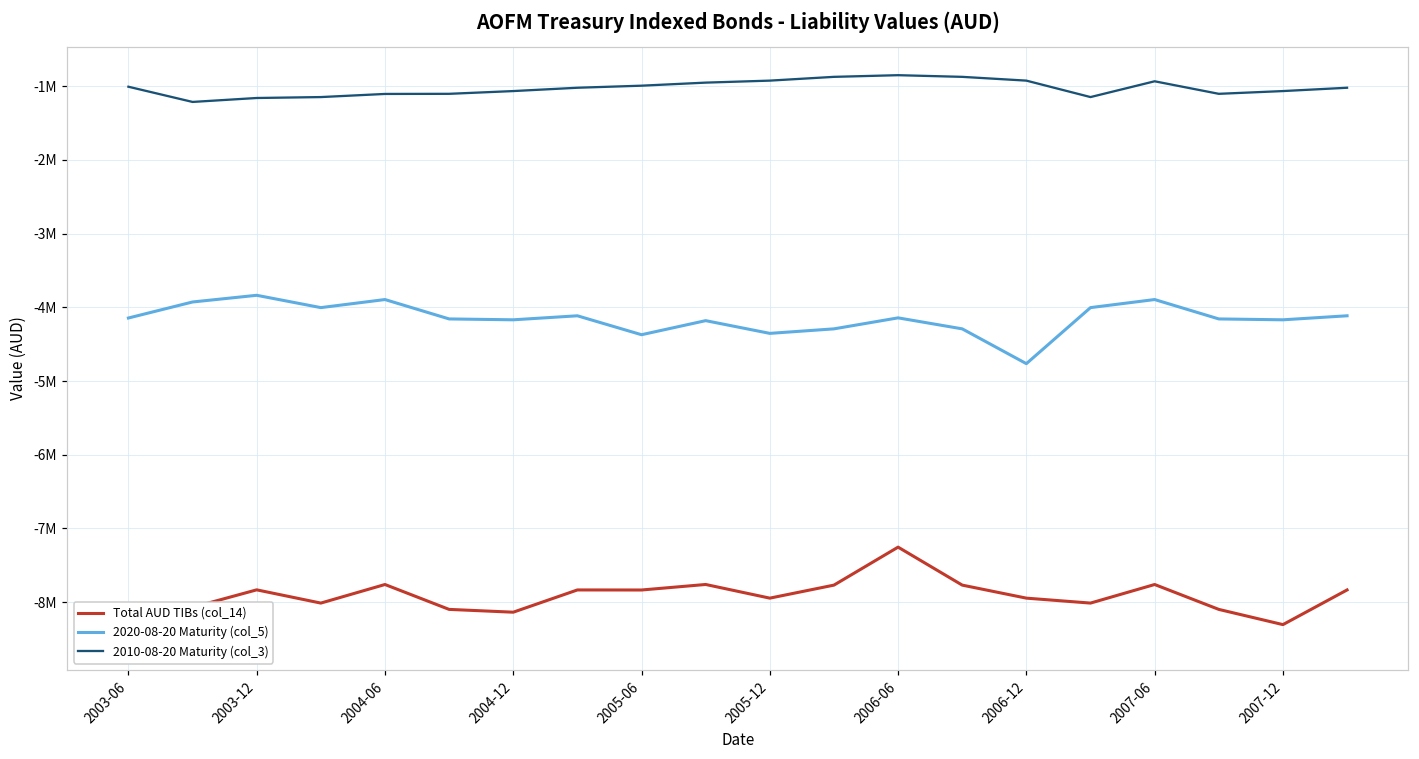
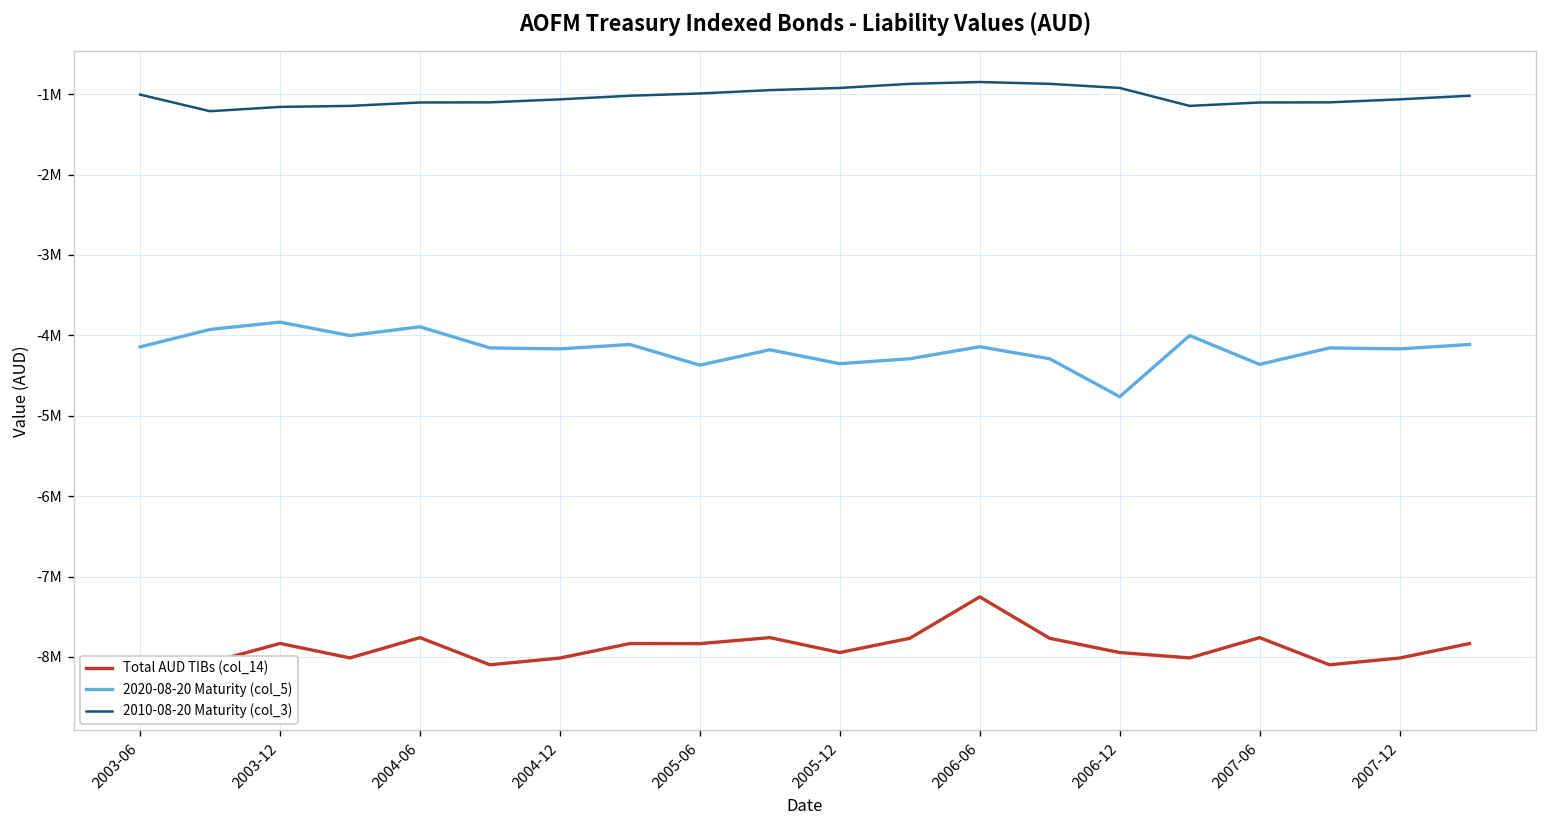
Total AUD TIBs (col_14), 2004-12: -8100000 -> -8000000
2020-08-20 Maturity (col_5), 2007-06: -3900000 -> -4400000
2010-08-20 Maturity (col_3), 2007-06: -900000 -> -1100000
Total AUD TIBs (col_14), 2007-12: -8300000 -> -8000000
